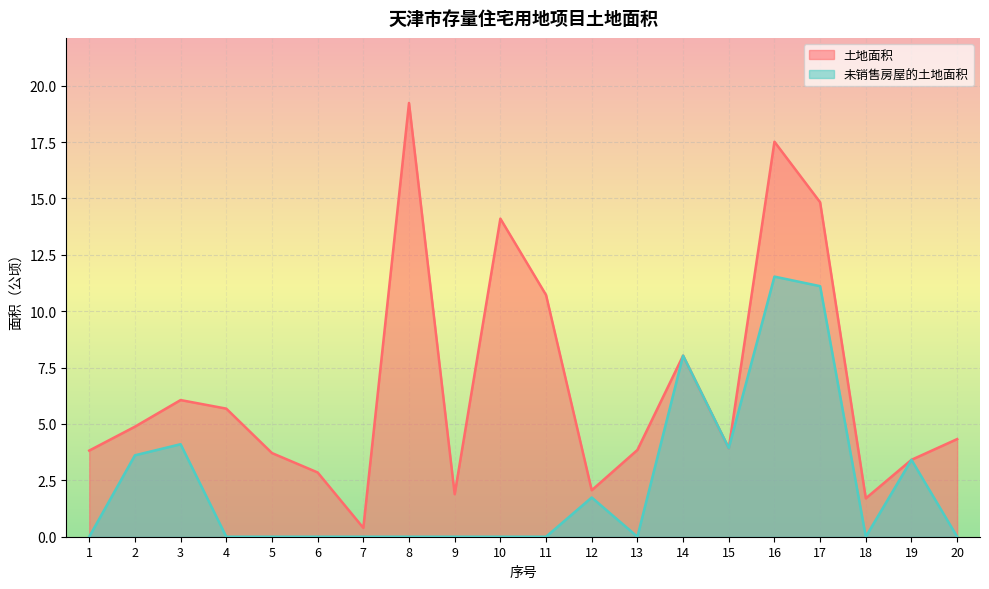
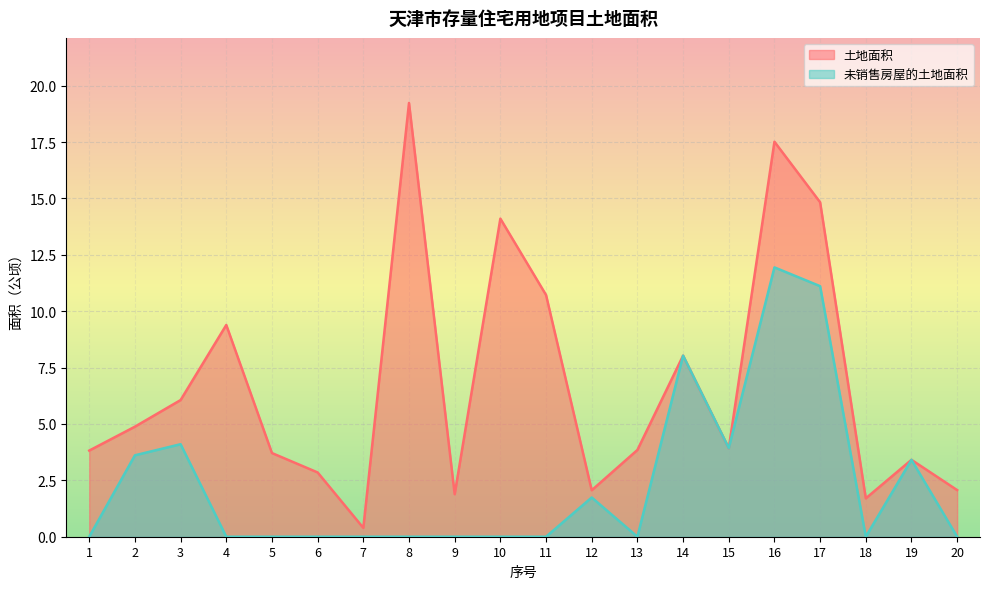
土地面积, 4: 5.7 -> 9.4
未销售房屋的土地面积, 16: 11.5 -> 11.9
土地面积, 20: 4.3 -> 2.1
